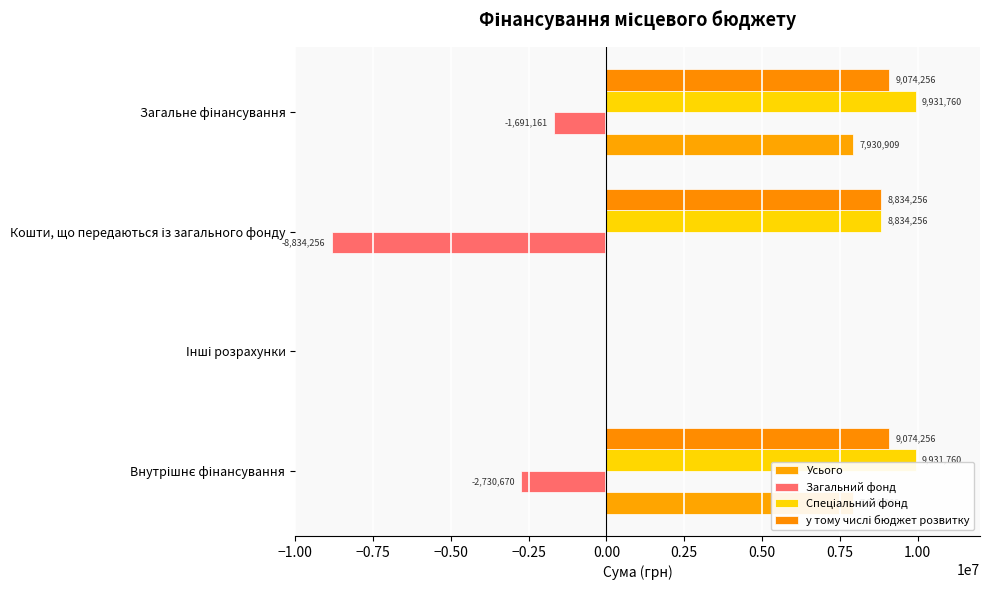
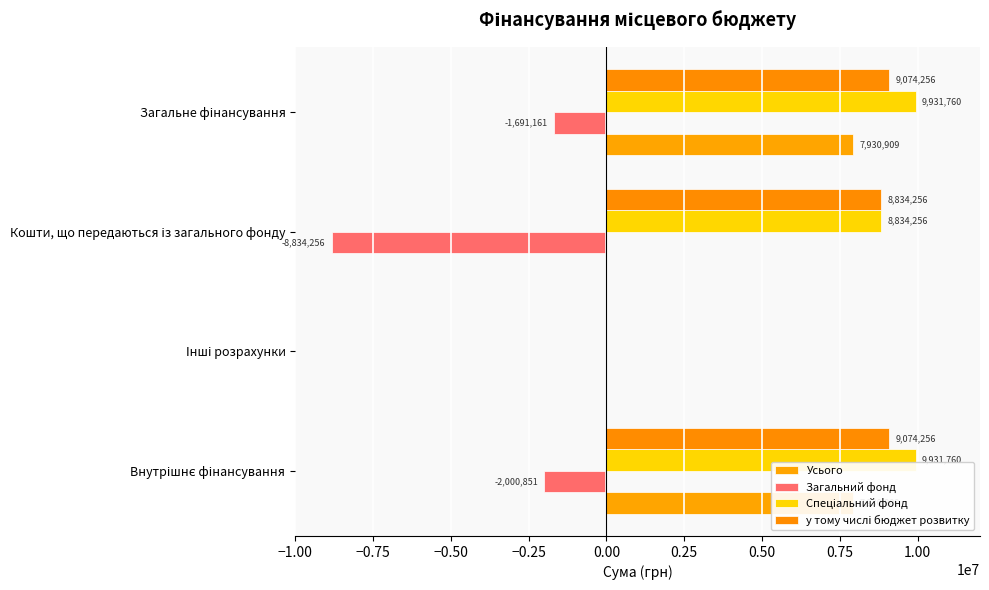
Загальний фонд, Внутрішнє фінансування: -2,730,670 -> -2,000,851
